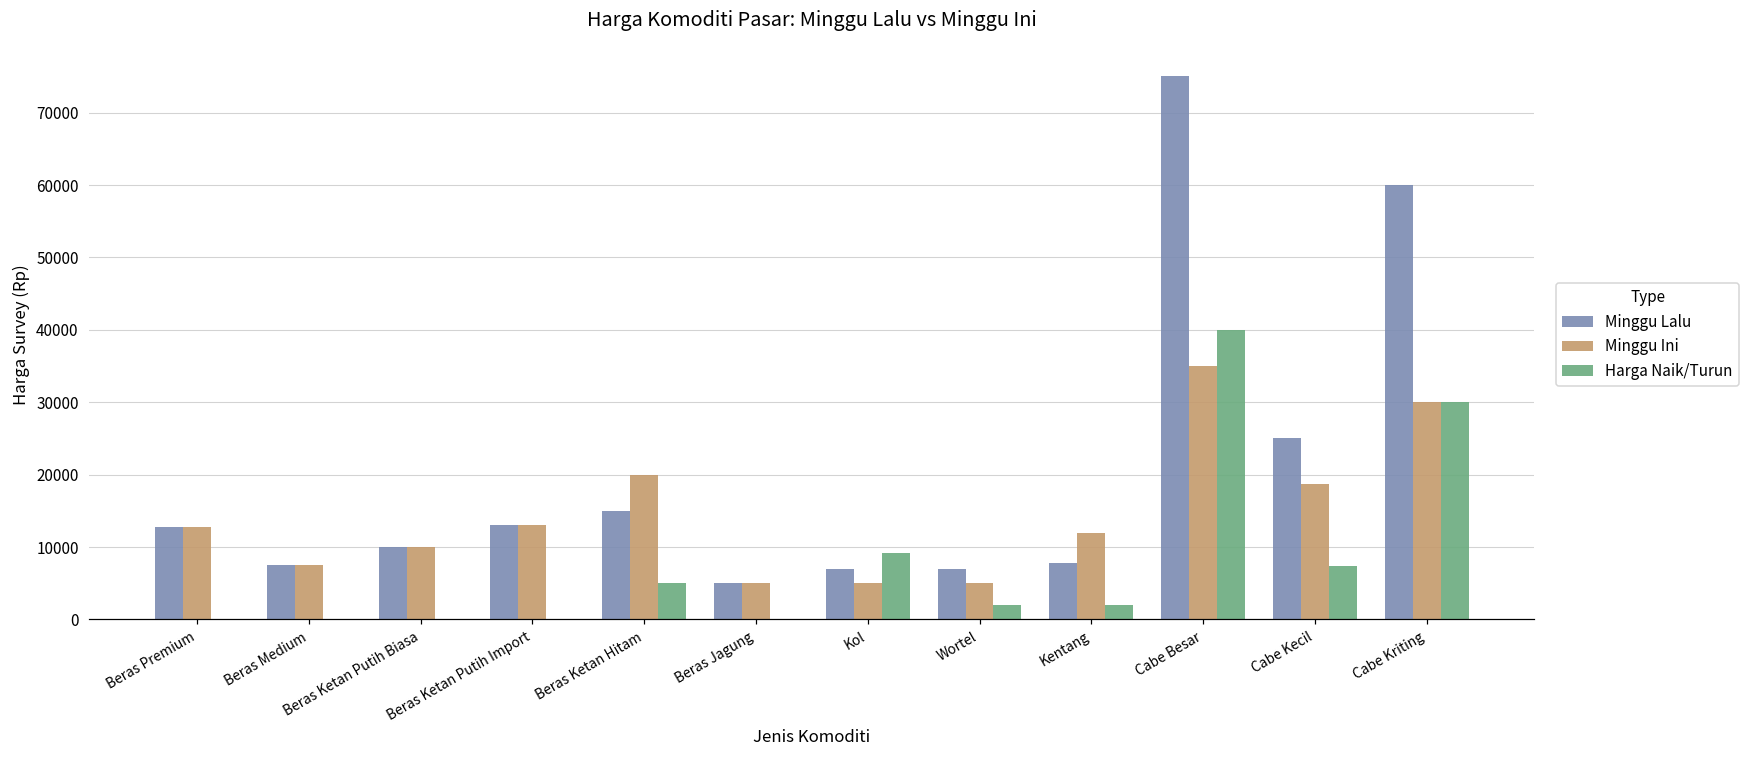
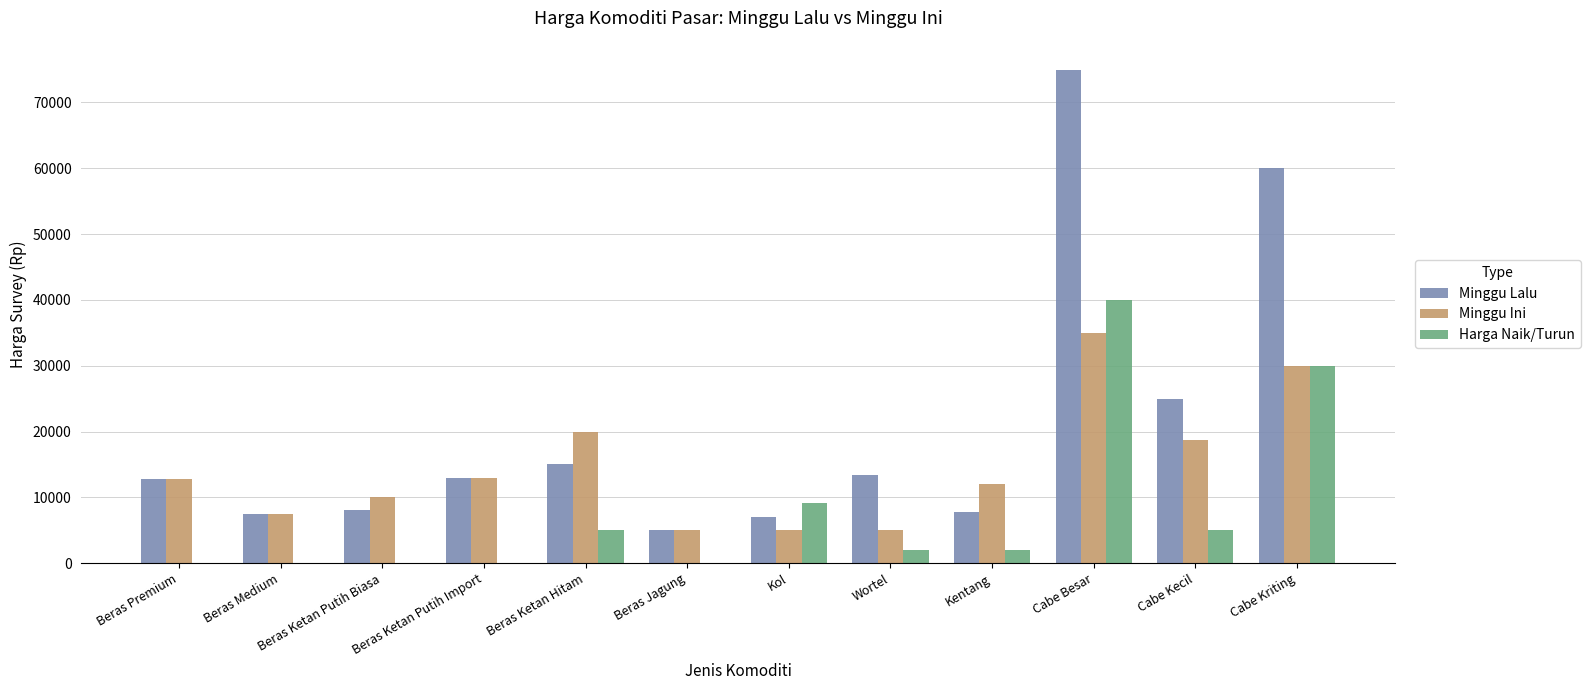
Minggu Lalu, Beras Ketan Putih Biasa: 10000 -> 8000
Minggu Lalu, Wortel: 7000 -> 13000
Harga Naik/Turun, Cabe Kecil: 7000 -> 5000
